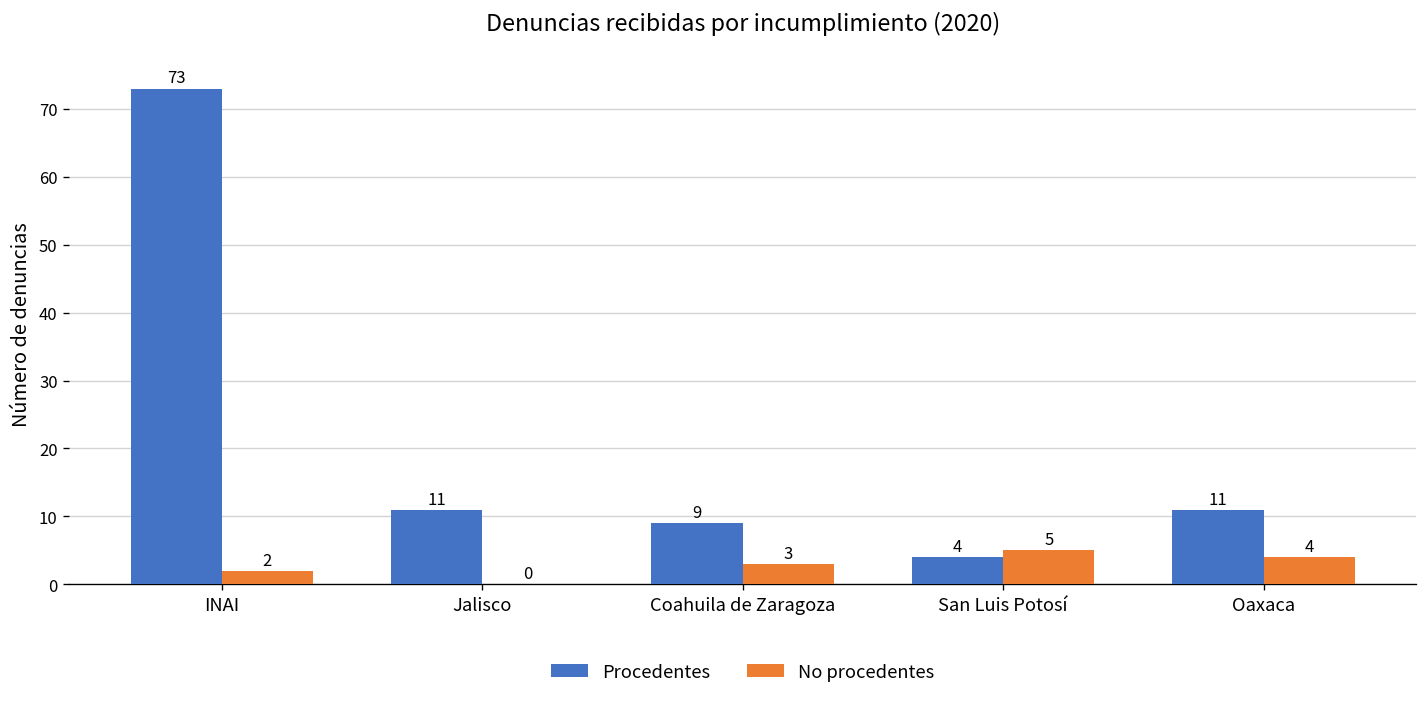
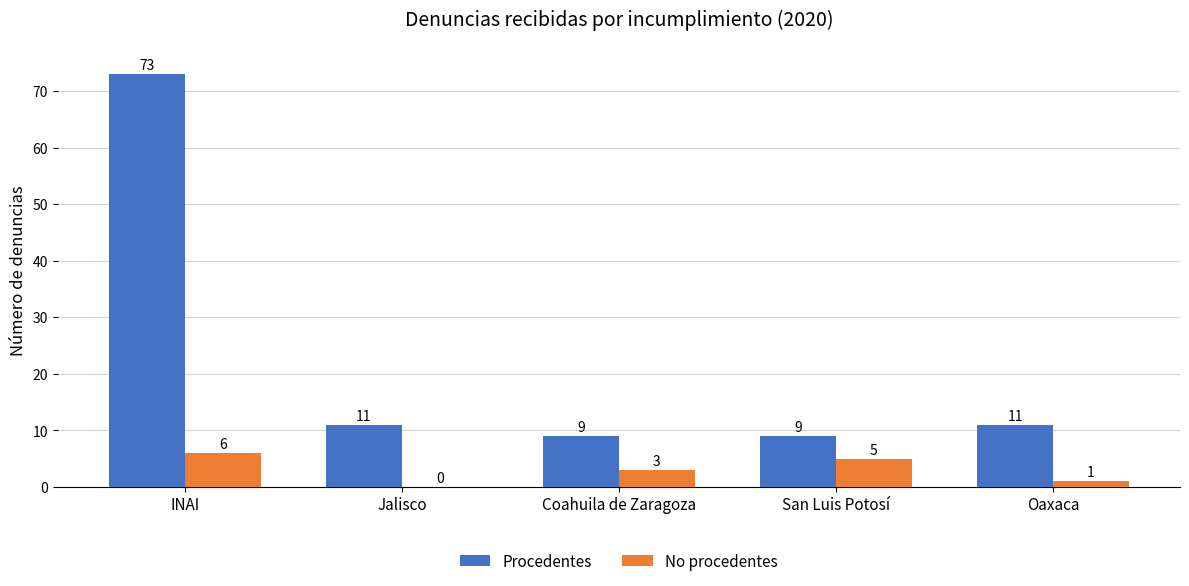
No procedentes, INAI: 2 -> 6
Procedentes, San Luis Potosí: 4 -> 9
No procedentes, Oaxaca: 4 -> 1
